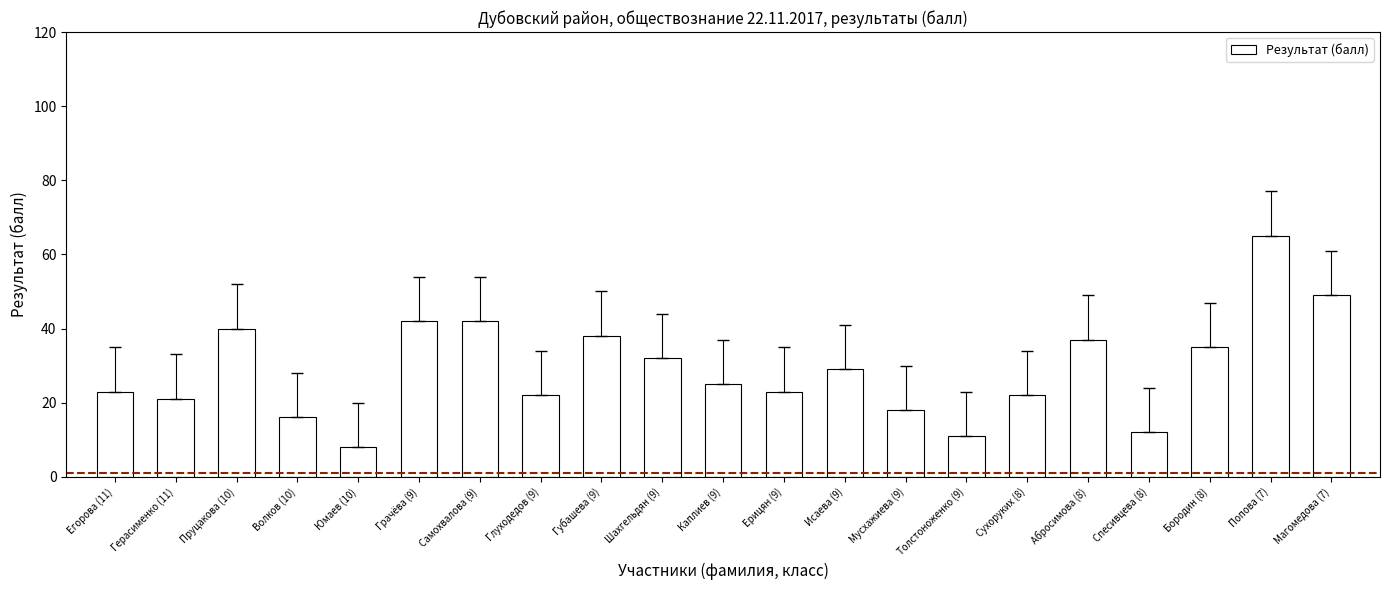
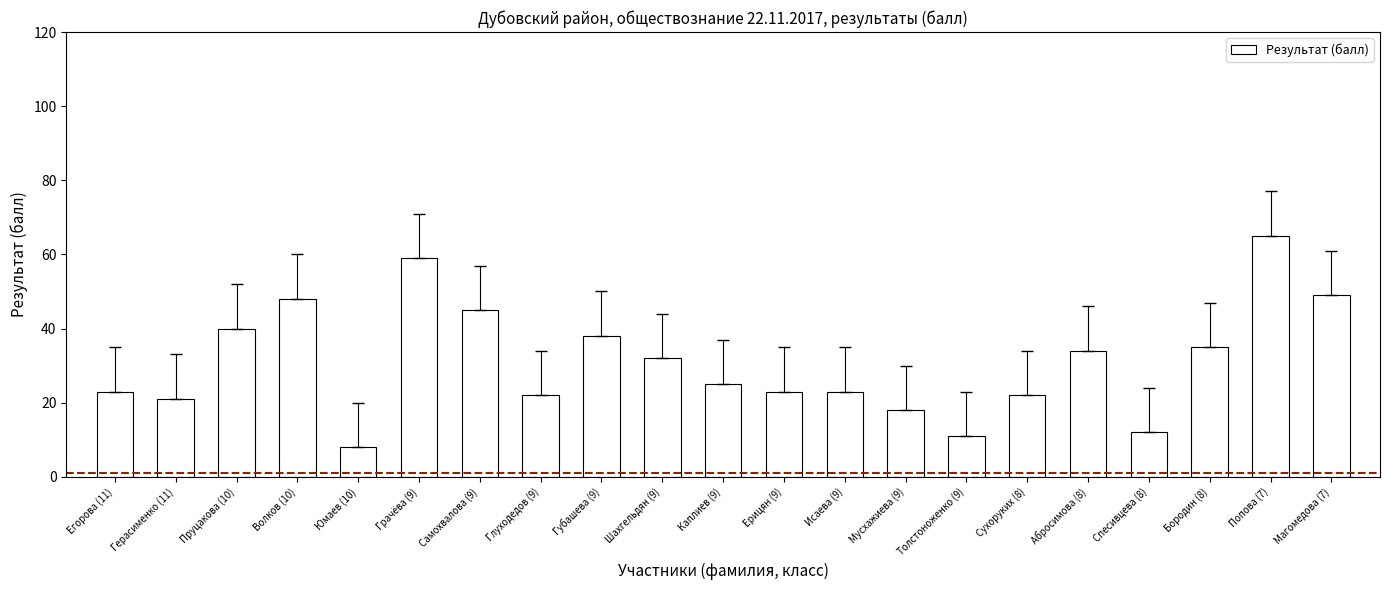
Результат (балл), Волков (10): 16 -> 48
Результат (балл), Грачёва (9): 42 -> 59
Результат (балл), Самохвалова (9): 42 -> 45
Результат (балл), Исаева (9): 29 -> 23
Результат (балл), Абросимова (8): 37 -> 34
